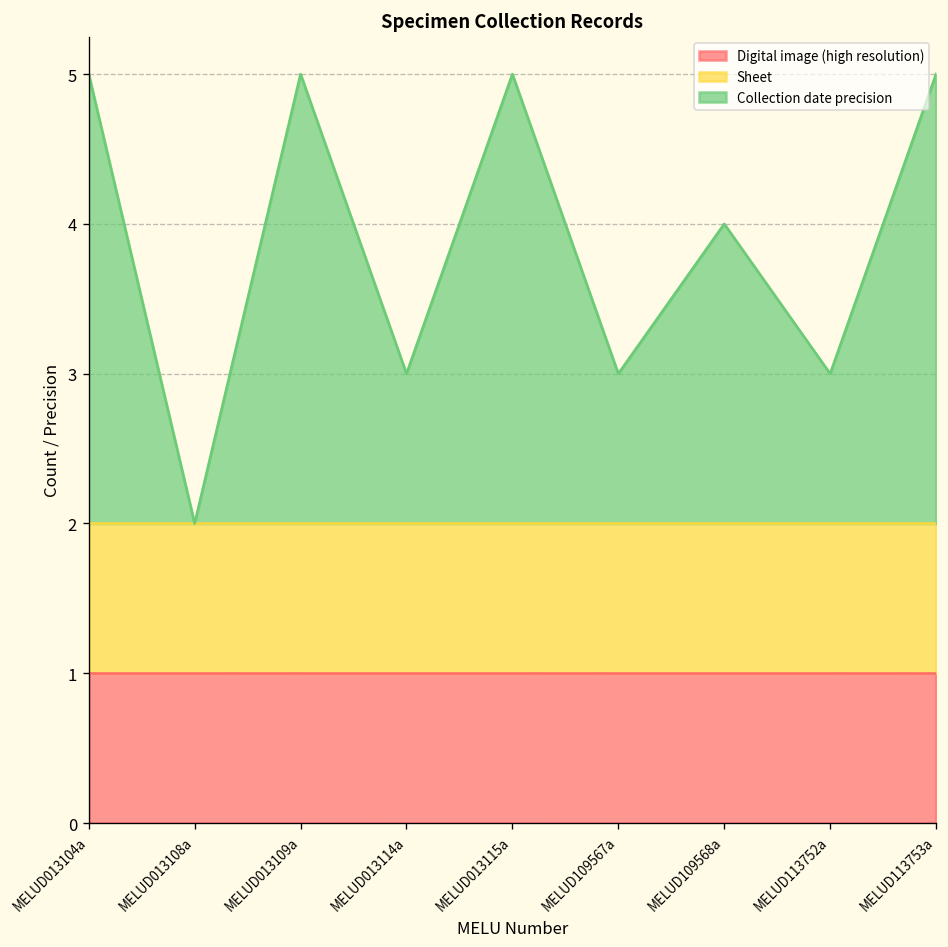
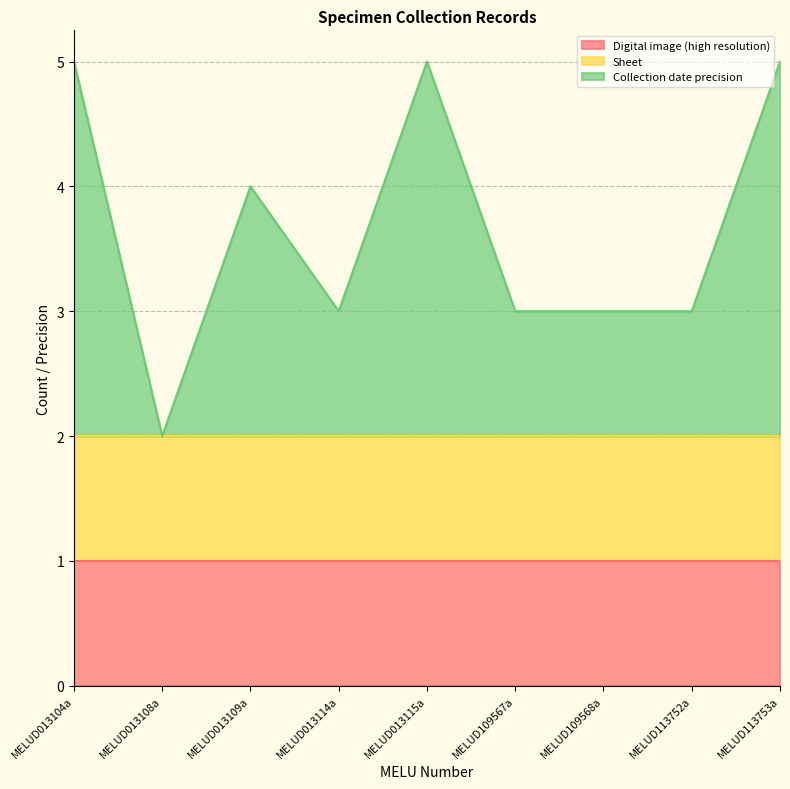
Collection date precision, MELUD013109a: 5.00 -> 4.00
Collection date precision, MELUD109568a: 4.00 -> 3.00
